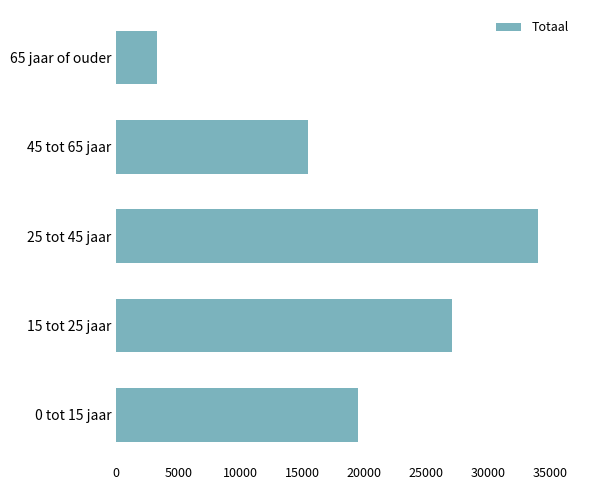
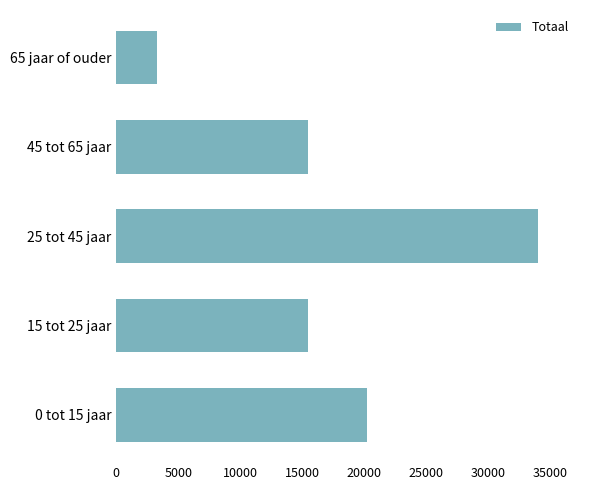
15 tot 25 jaar: 27100 -> 15500
0 tot 15 jaar: 19500 -> 20200
